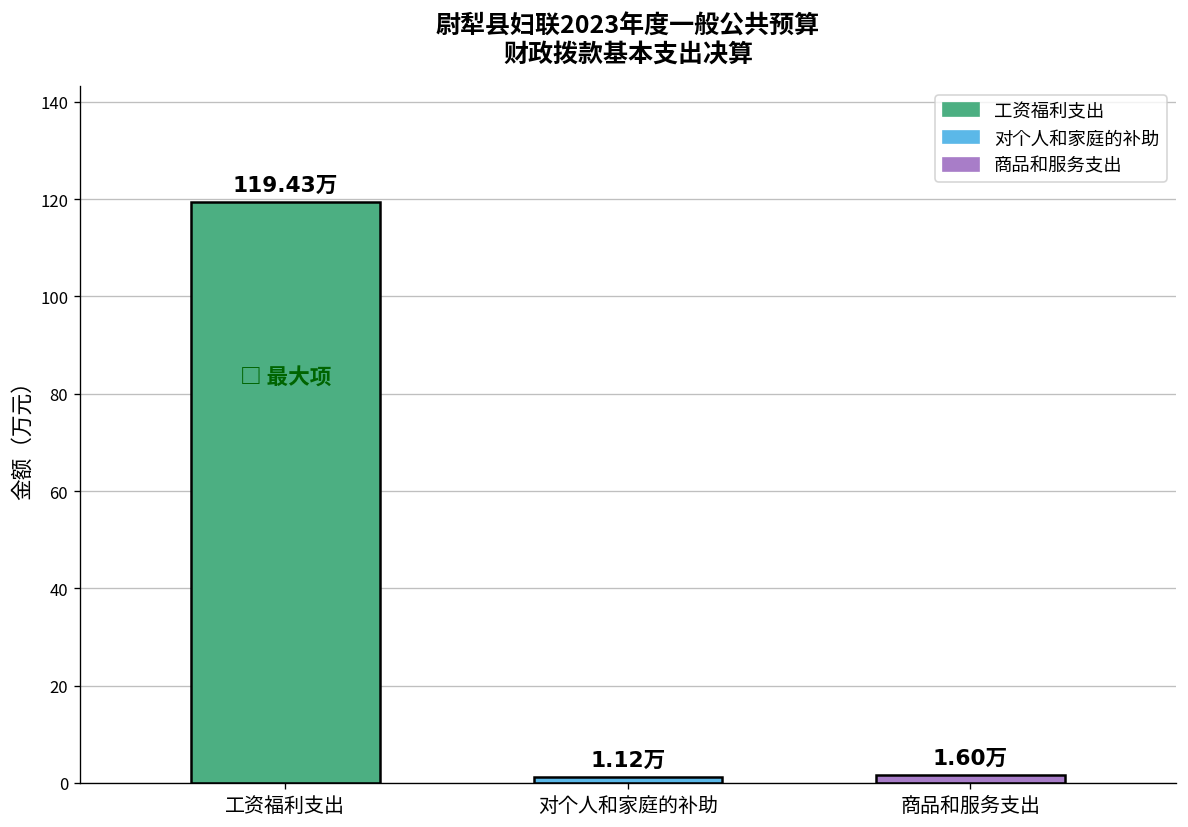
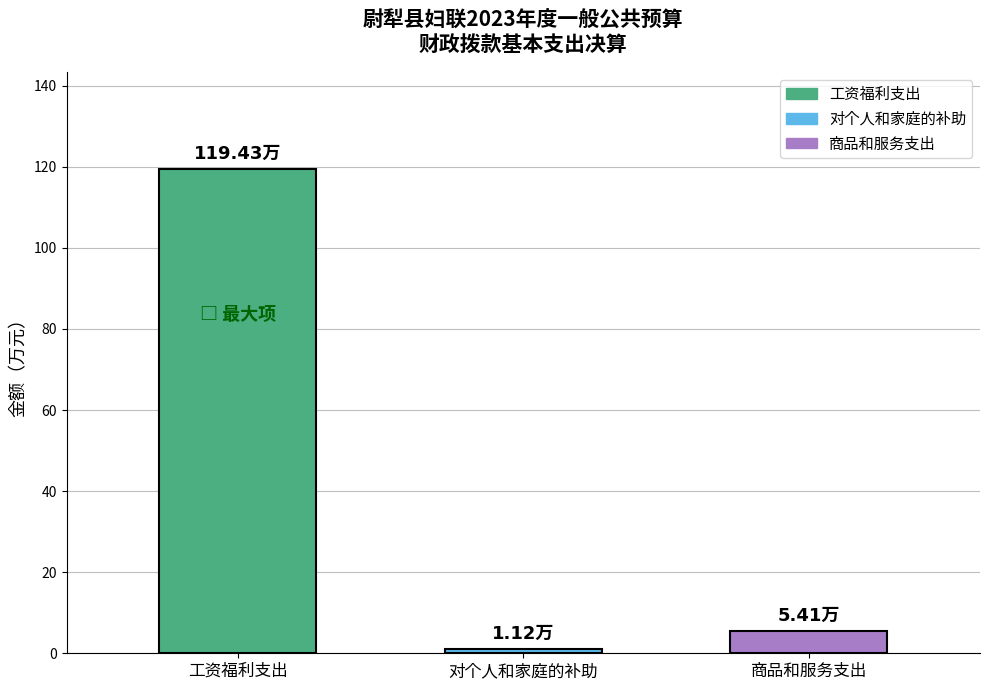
商品和服务支出: 1.60万 -> 5.41万
